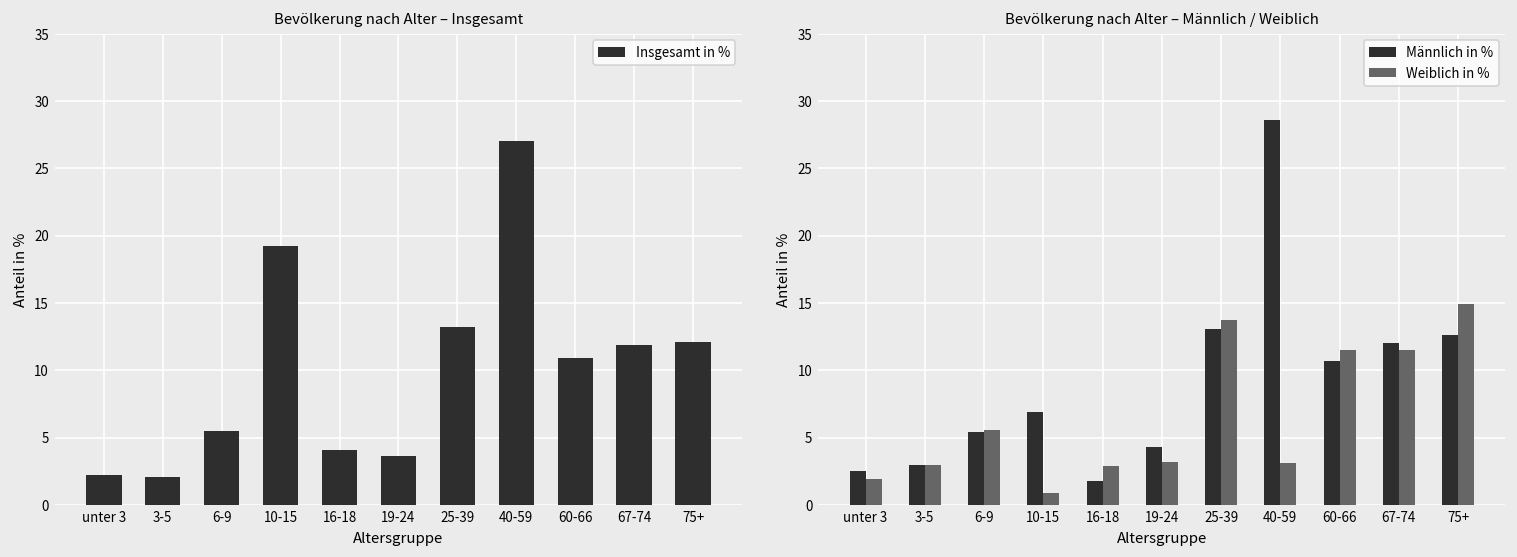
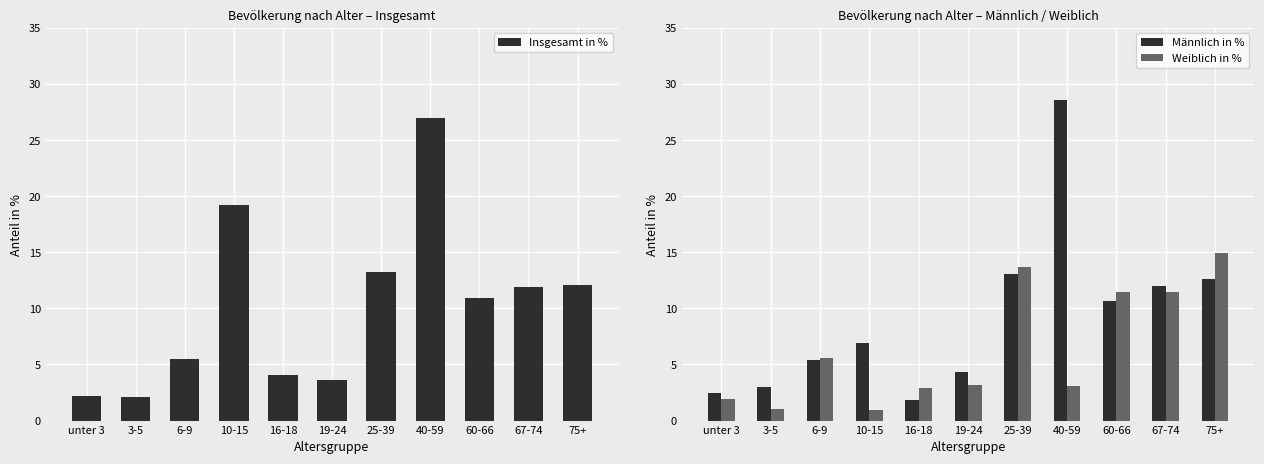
Bevölkerung nach Alter – Männlich / Weiblich, Weiblich in %, 3-5: 3 -> 1
